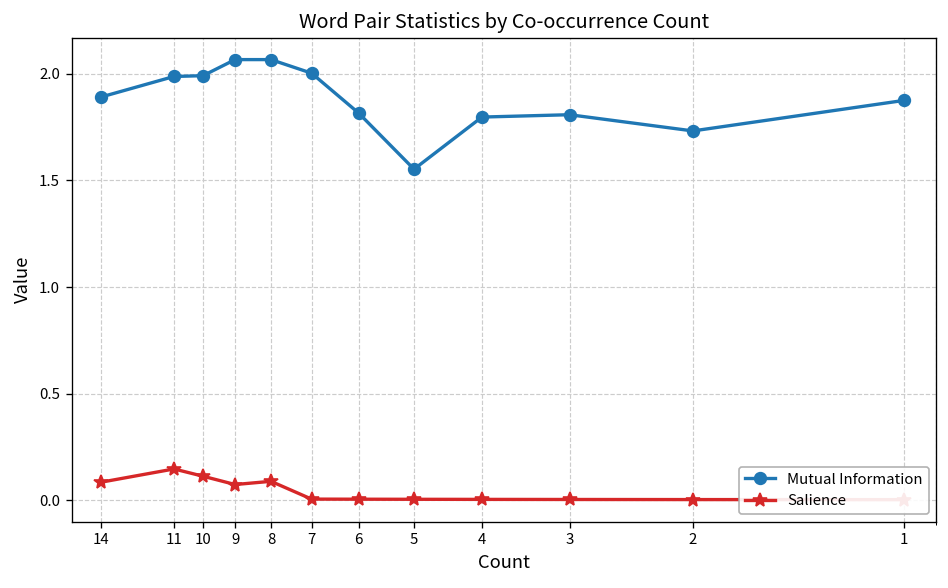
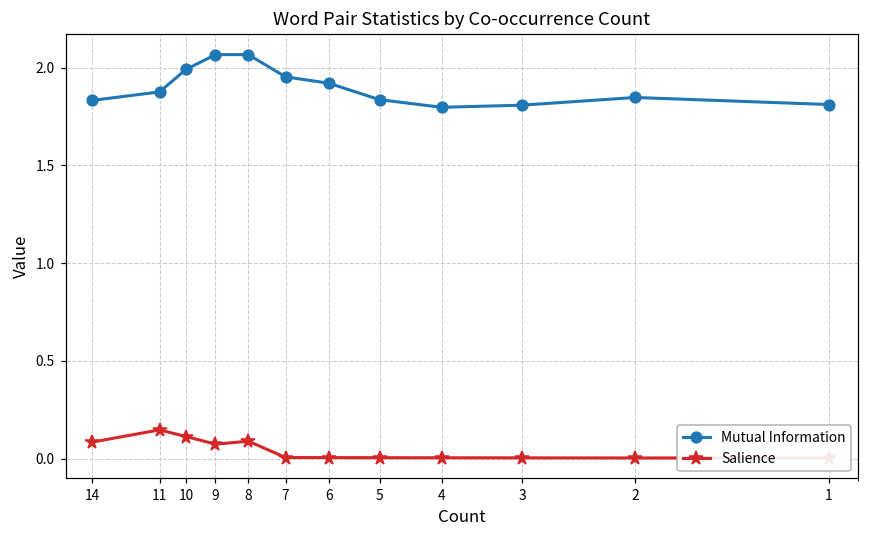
Mutual Information, 14: 1.89 -> 1.83
Mutual Information, 11: 1.99 -> 1.88
Mutual Information, 7: 2.00 -> 1.95
Mutual Information, 6: 1.82 -> 1.92
Mutual Information, 5: 1.55 -> 1.84
Mutual Information, 2: 1.73 -> 1.85
Mutual Information, 1: 1.88 -> 1.81
